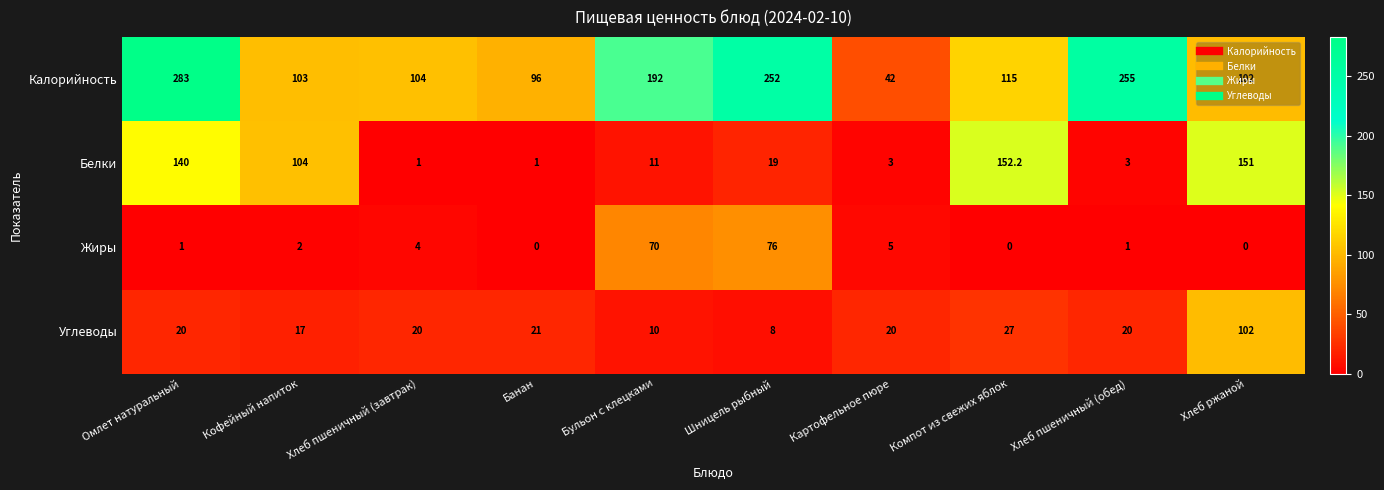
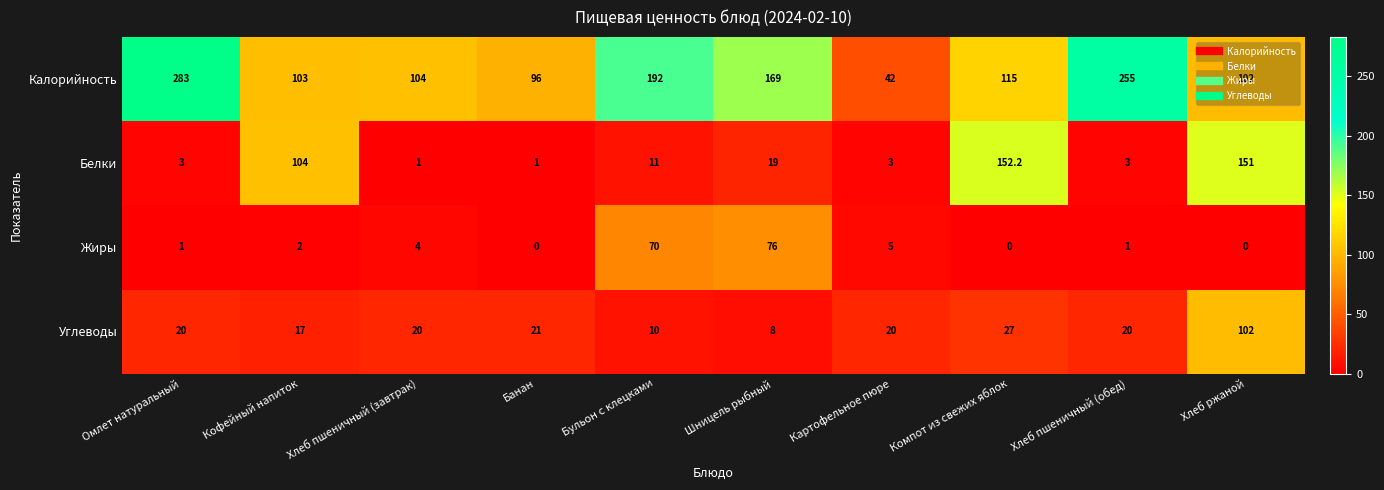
Калорийность, Шницель рыбный: 252 -> 169
Белки, Омлет натуральный: 140 -> 3
